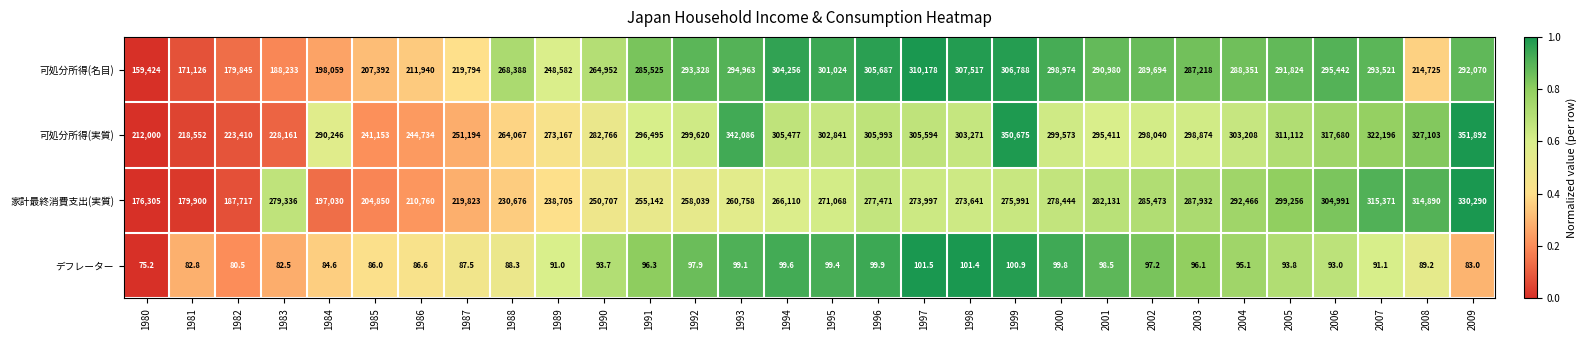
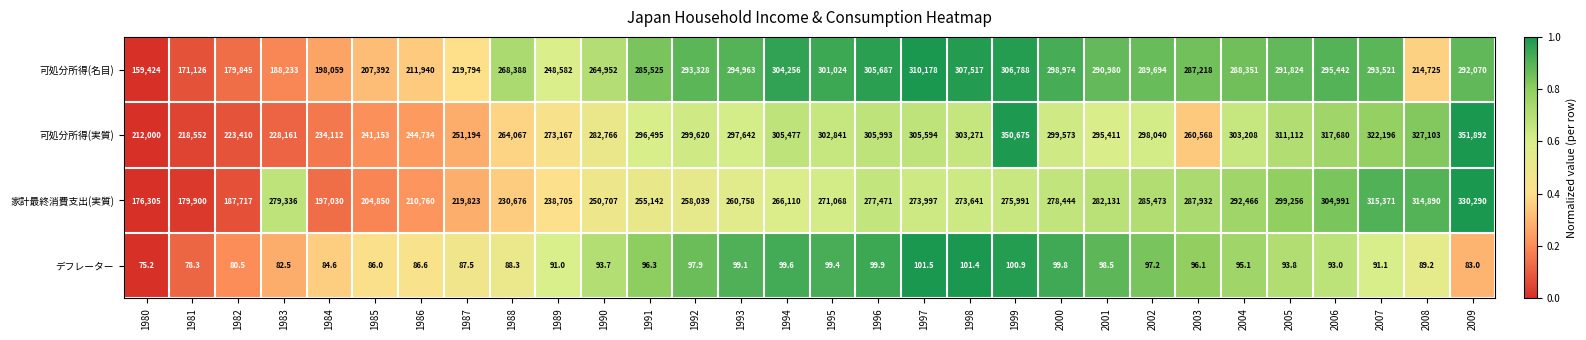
可処分所得(実質), 1984: 290,246 -> 234,112
可処分所得(実質), 1993: 342,086 -> 297,642
可処分所得(実質), 2003: 298,874 -> 260,568
デフレーター, 1981: 82.8 -> 78.3
